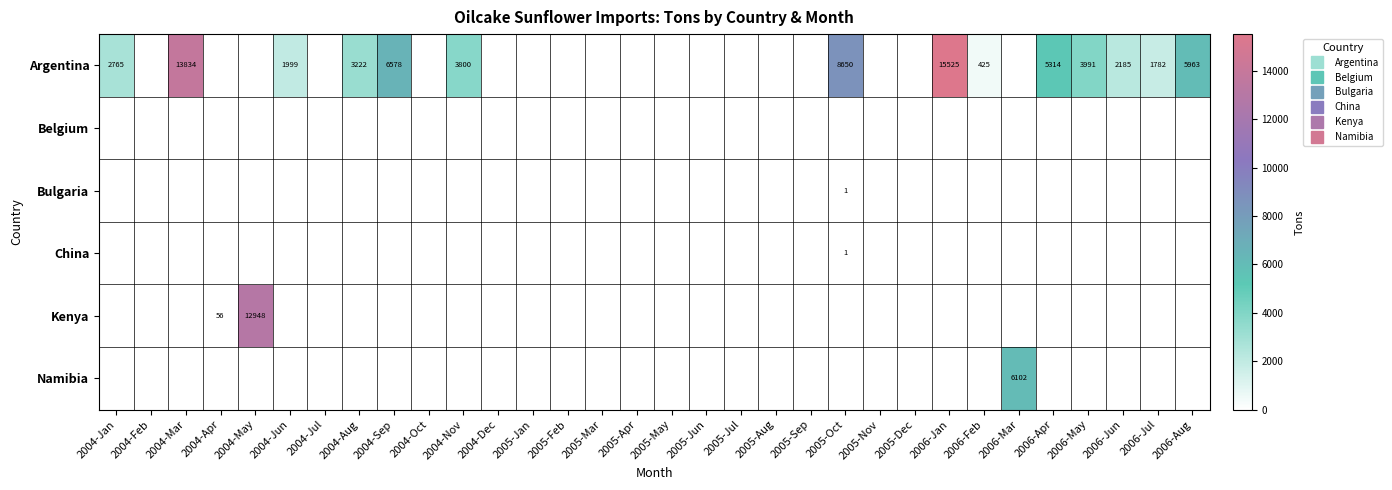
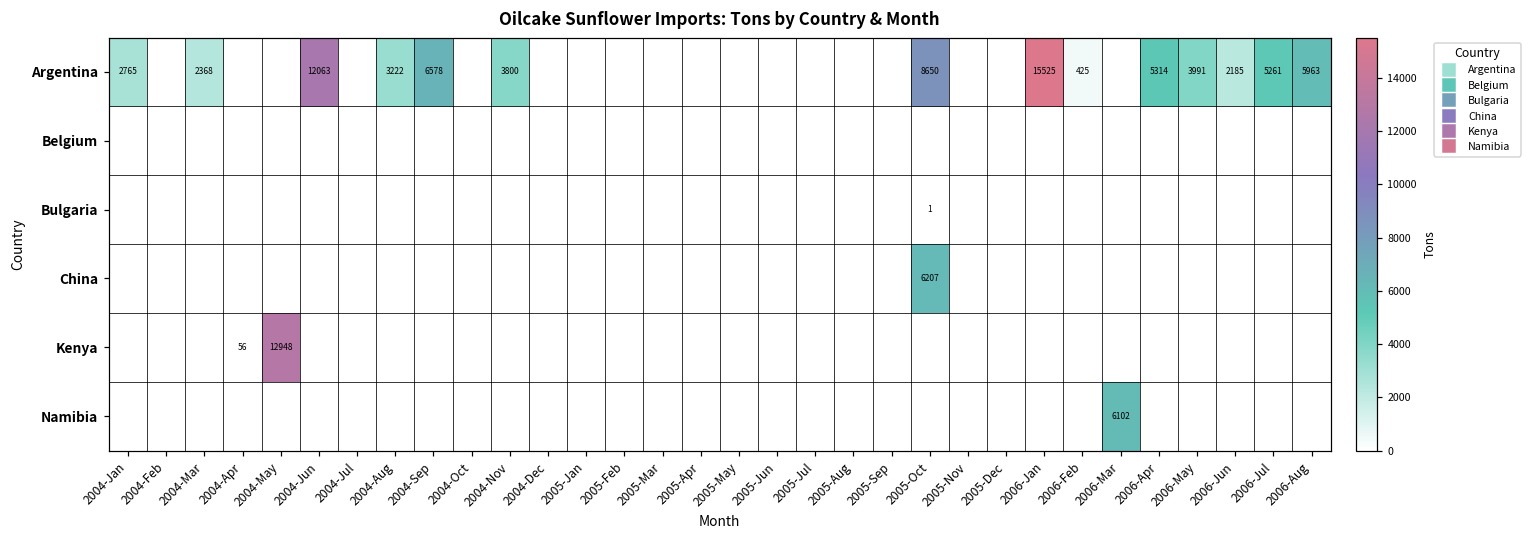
Argentina, 2004-Mar: 13834 -> 2368
Argentina, 2004-Jun: 1999 -> 12063
Argentina, 2006-Jul: 1782 -> 5261
China, 2005-Oct: 1 -> 6207
